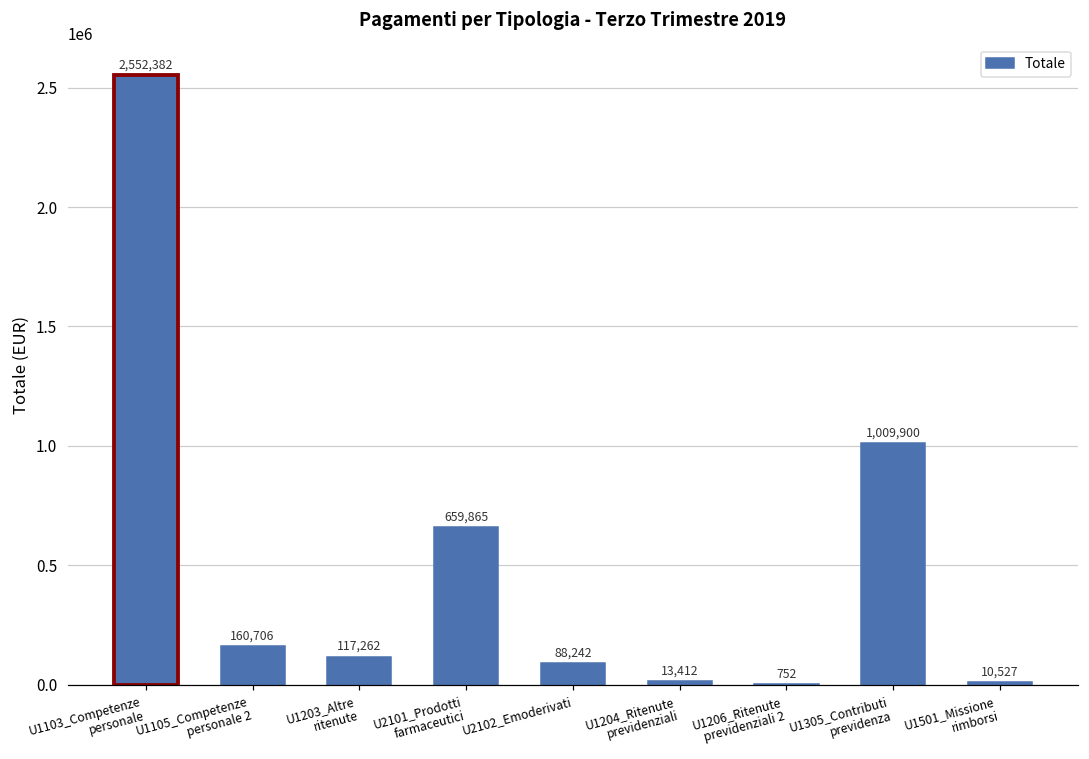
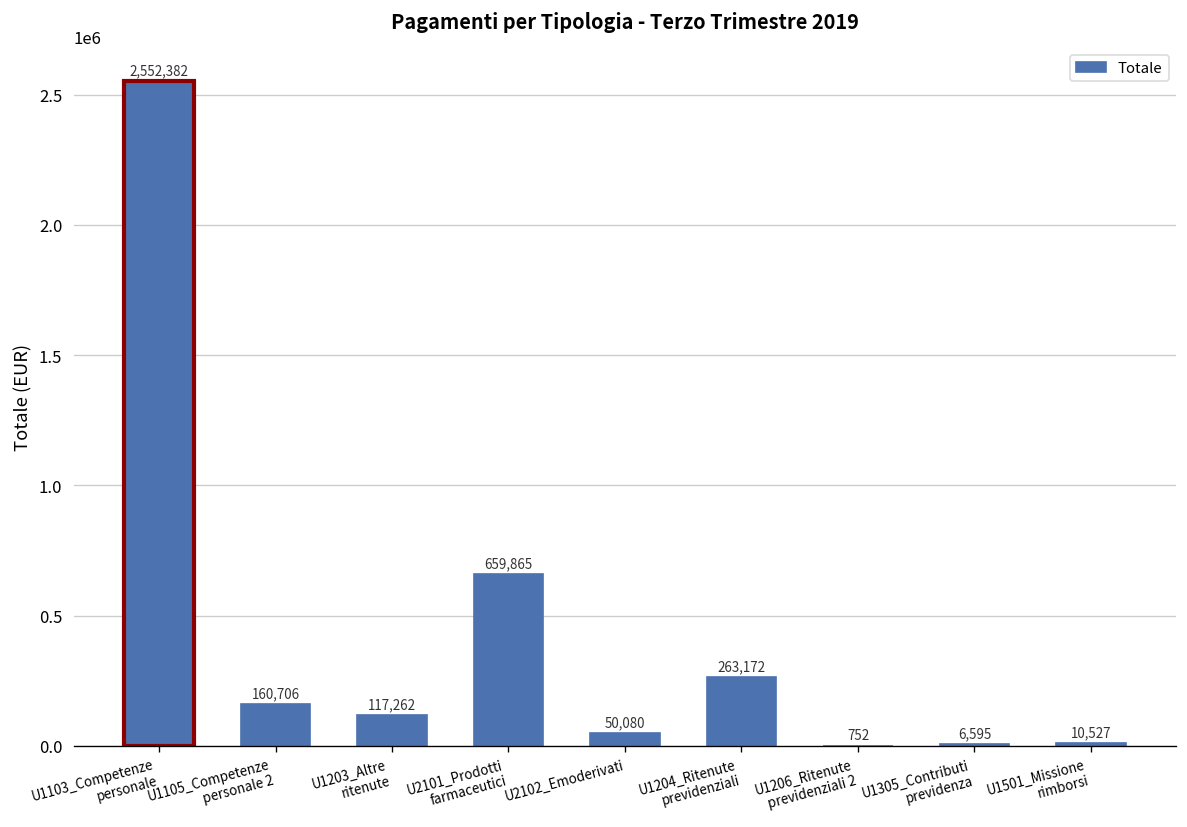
U2102_Emoderivati: 88,242 -> 50,080
U1204_Ritenute previdenziali: 13,412 -> 263,172
U1305_Contributi previdenza: 1,009,900 -> 6,595
